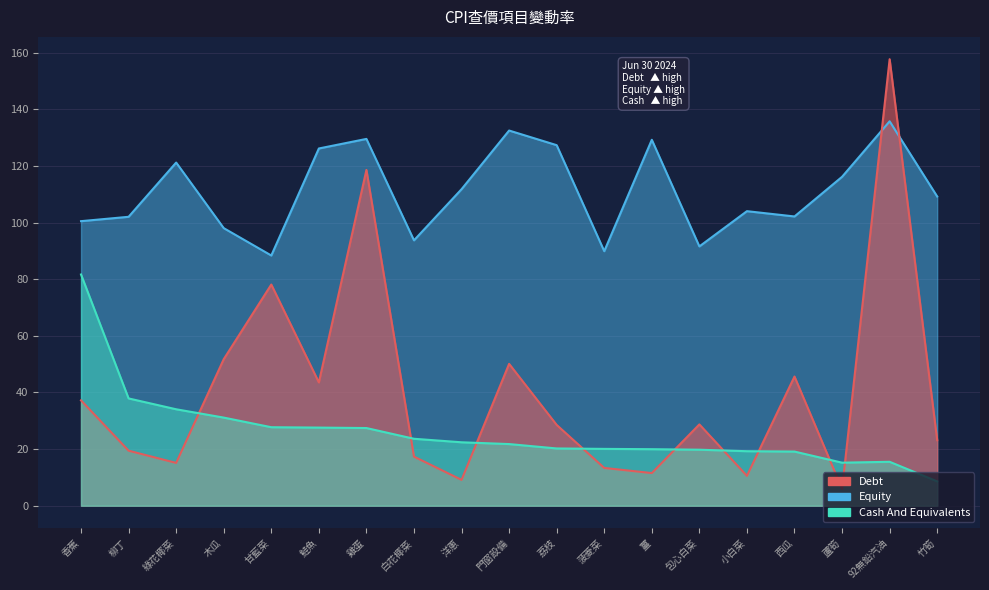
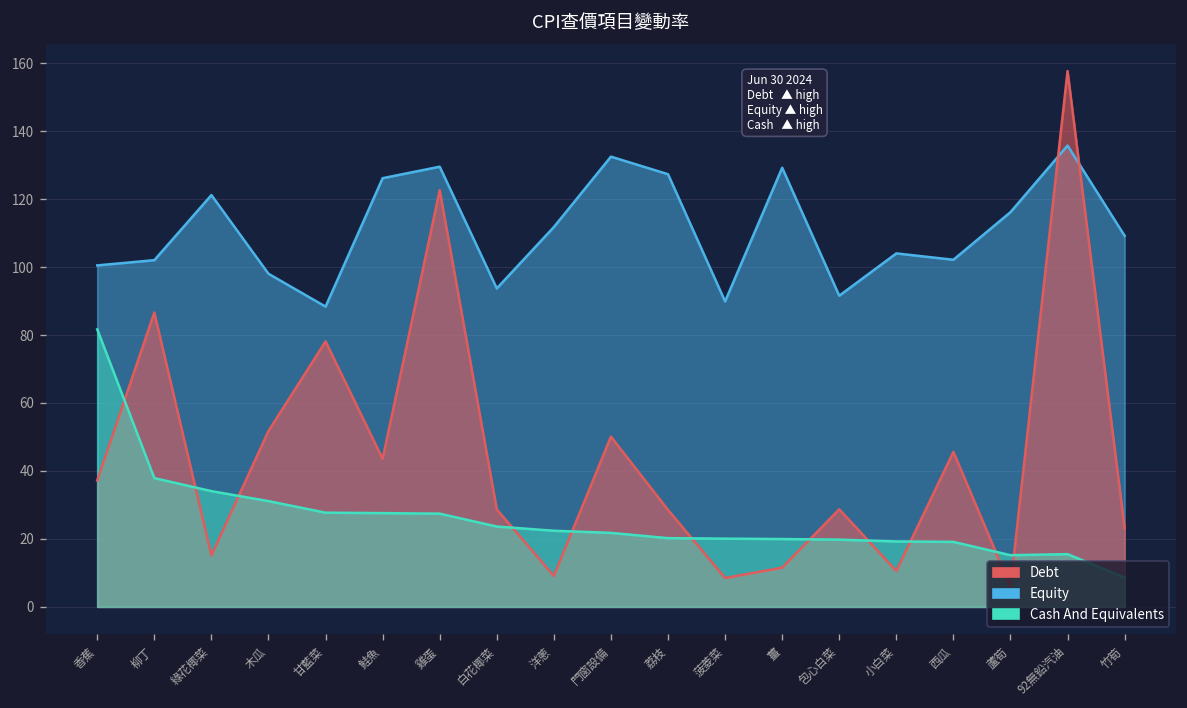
Debt, 柳丁: 19 -> 87
Debt, 雞蛋: 119 -> 123
Debt, 白花椰菜: 17 -> 29
Debt, 菠菱菜: 13 -> 8
